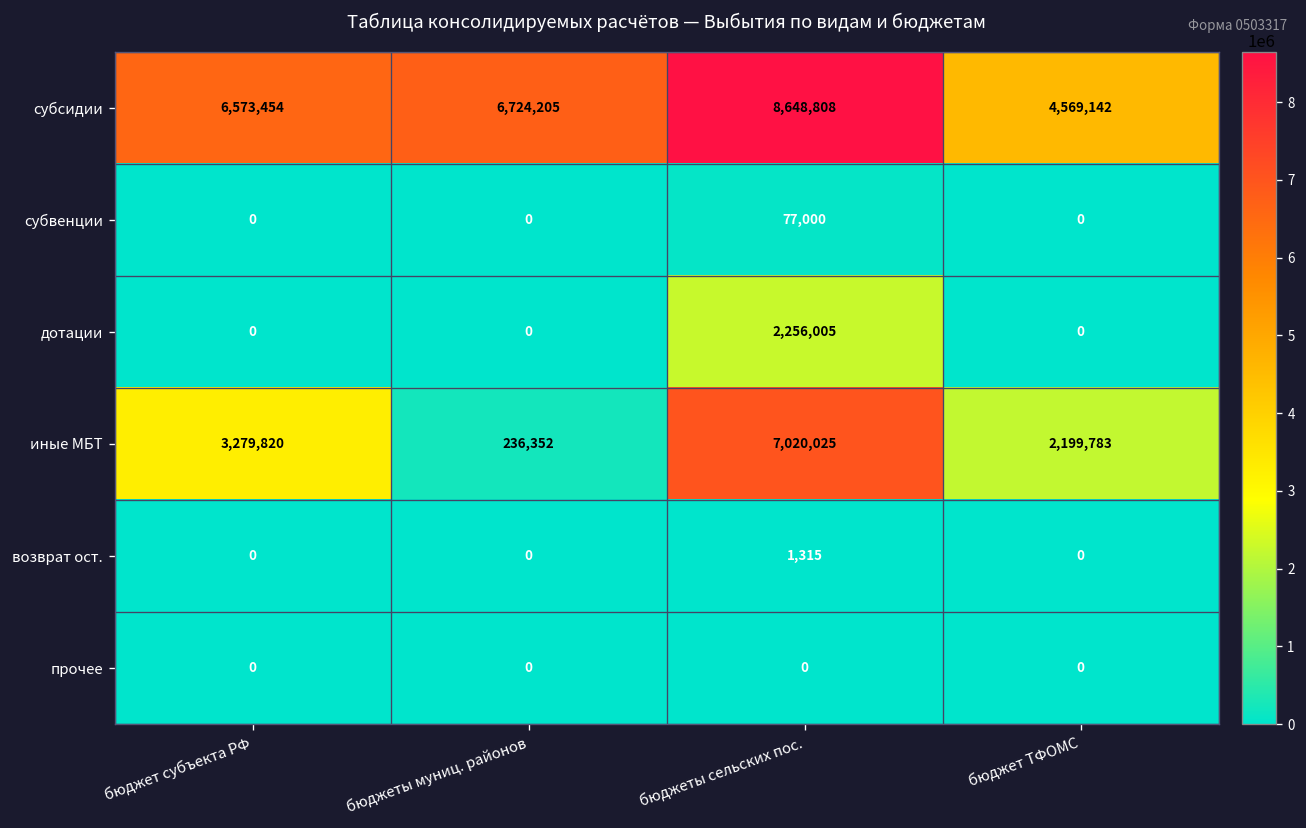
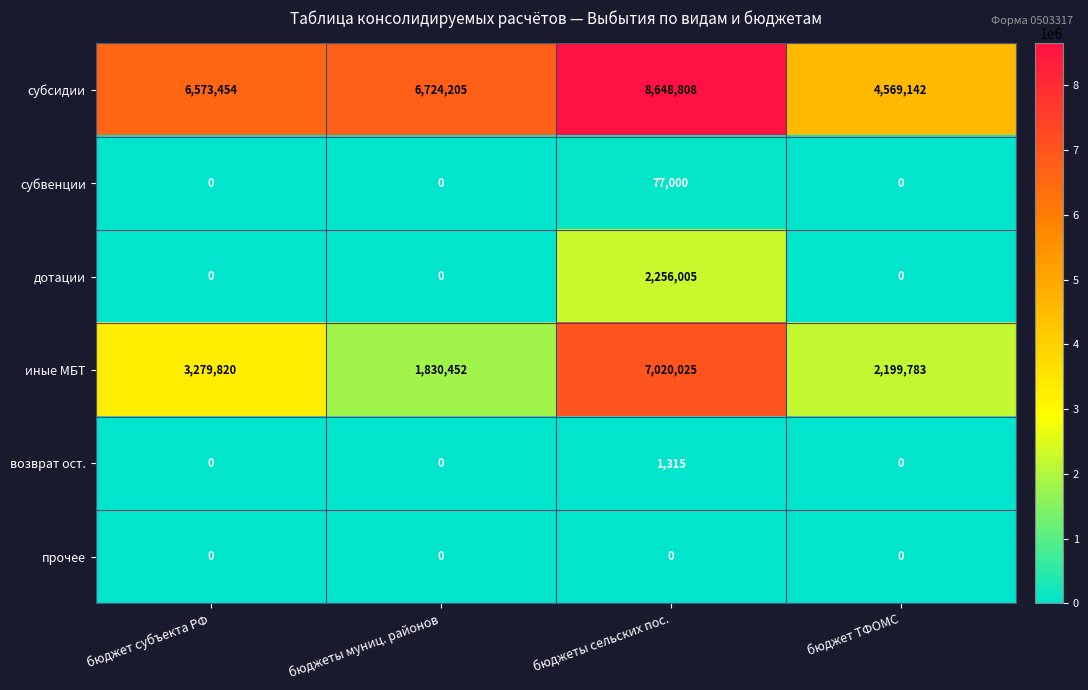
иные МБТ, бюджеты муниц. районов: 236,352 -> 1,830,452
